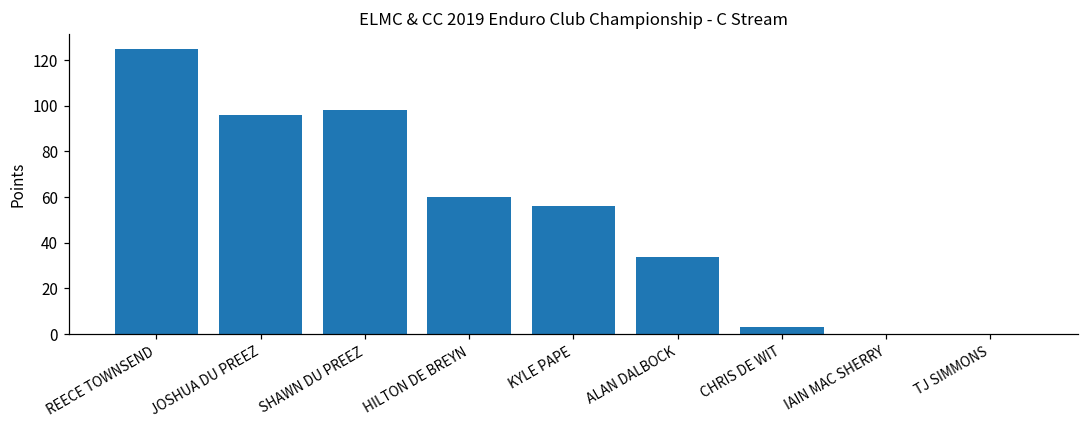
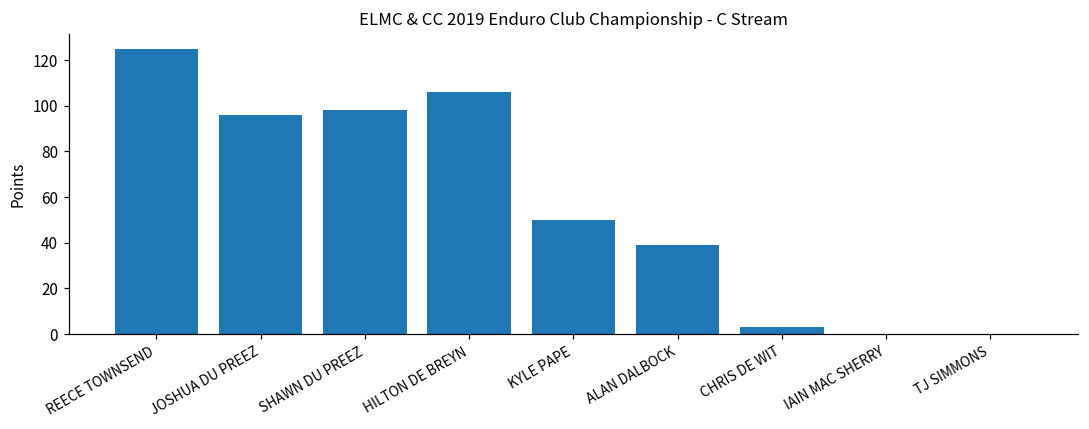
HILTON DE BREYN: 60 -> 106
KYLE PAPE: 56 -> 50
ALAN DALBOCK: 34 -> 39
